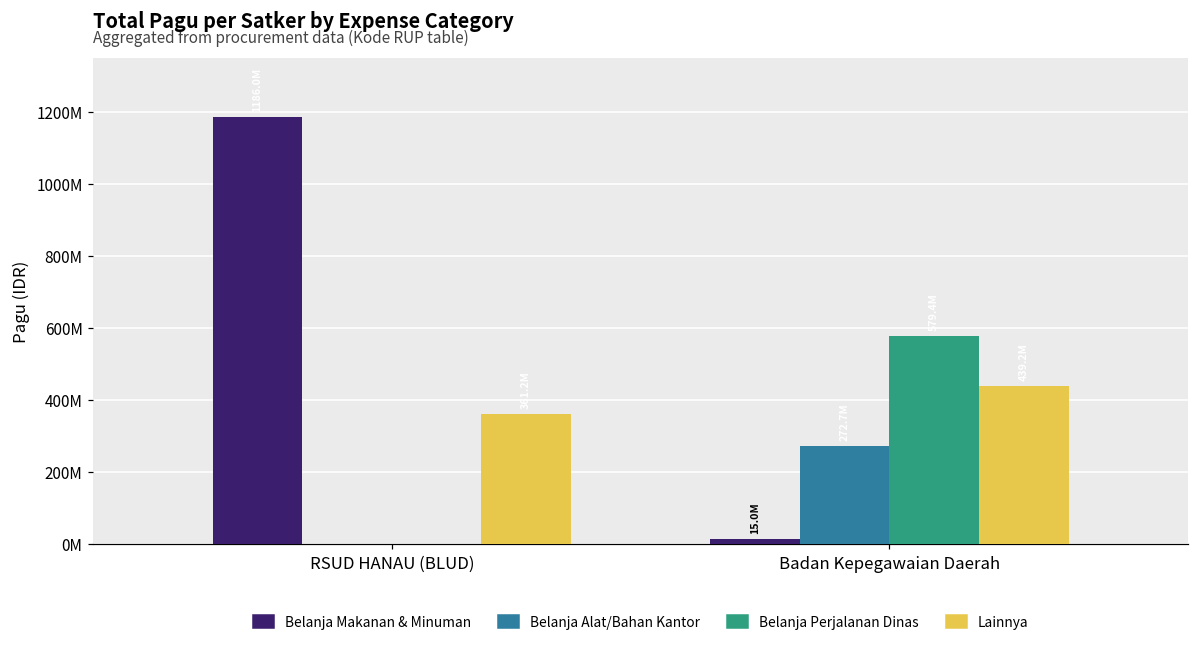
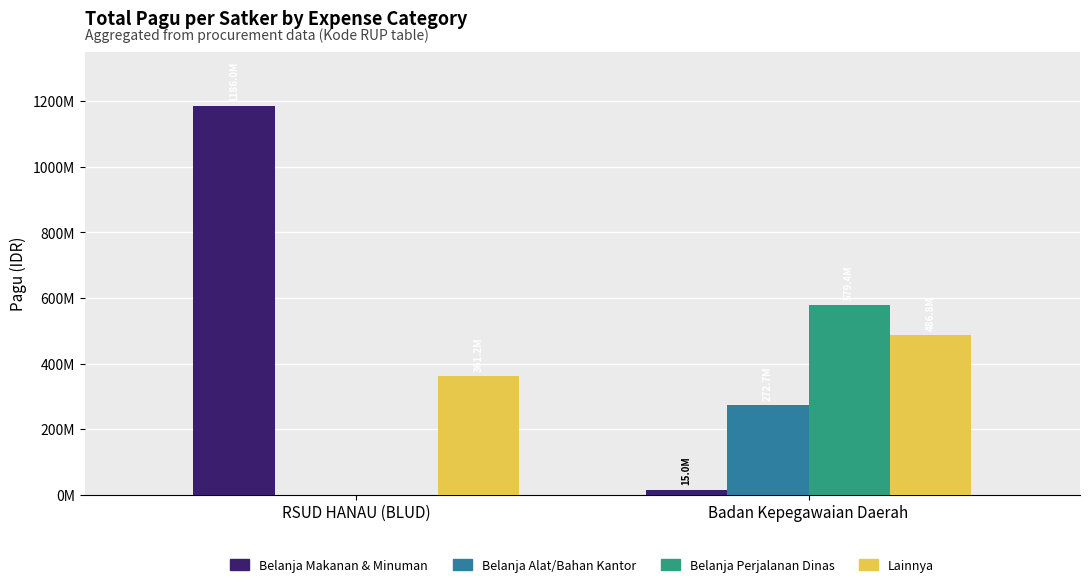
Lainnya, Badan Kepegawaian Daerah: 440000000 -> 490000000
